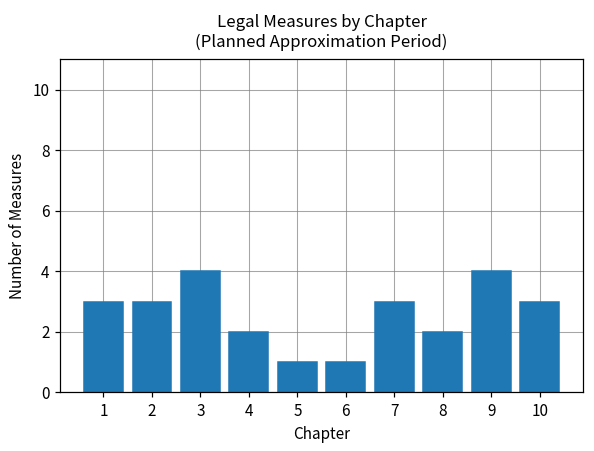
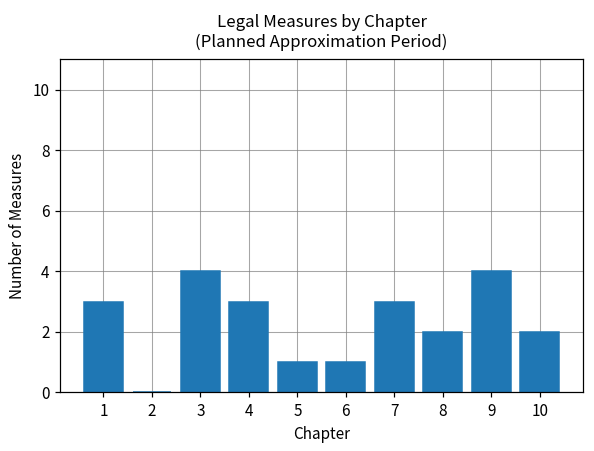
2: 3 -> 0
4: 2 -> 3
10: 3 -> 2
